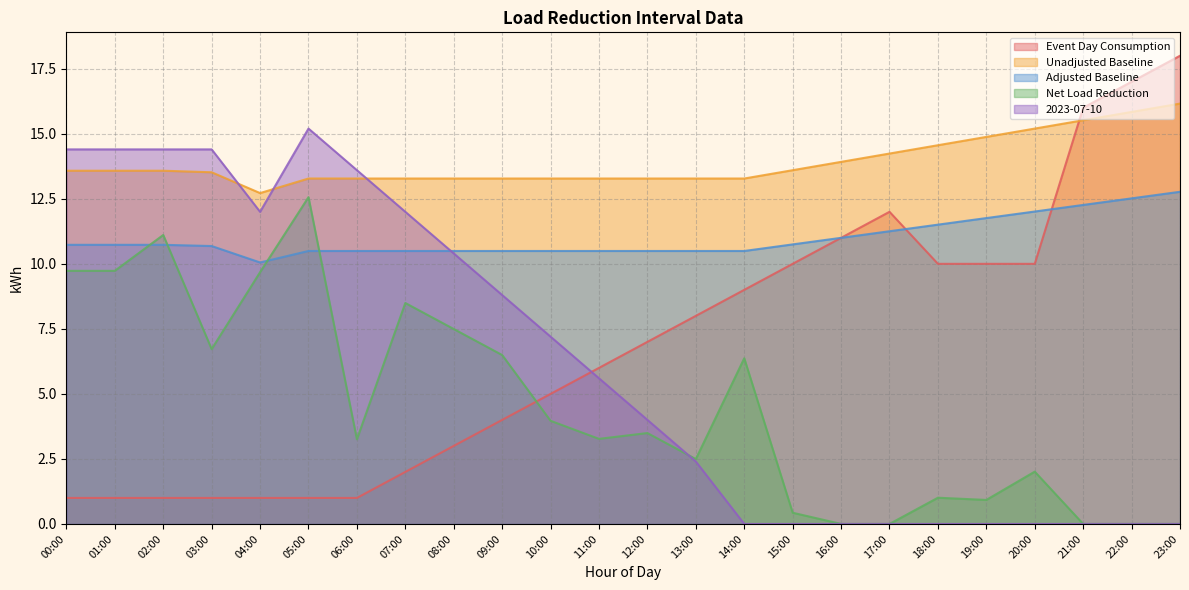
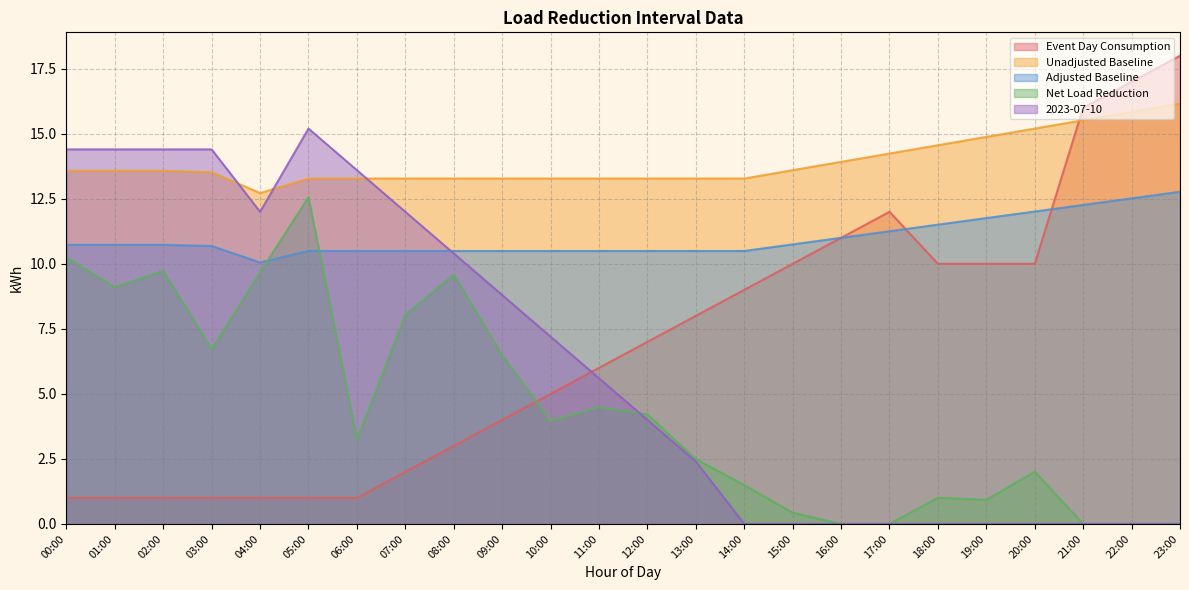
Net Load Reduction, 00:00: 9.7 -> 10.3
Net Load Reduction, 01:00: 9.7 -> 9.1
Net Load Reduction, 02:00: 11.1 -> 9.7
Net Load Reduction, 07:00: 8.5 -> 8.0
Net Load Reduction, 08:00: 7.5 -> 9.6
Net Load Reduction, 11:00: 3.3 -> 4.5
Net Load Reduction, 12:00: 3.5 -> 4.2
Net Load Reduction, 14:00: 6.4 -> 1.5
